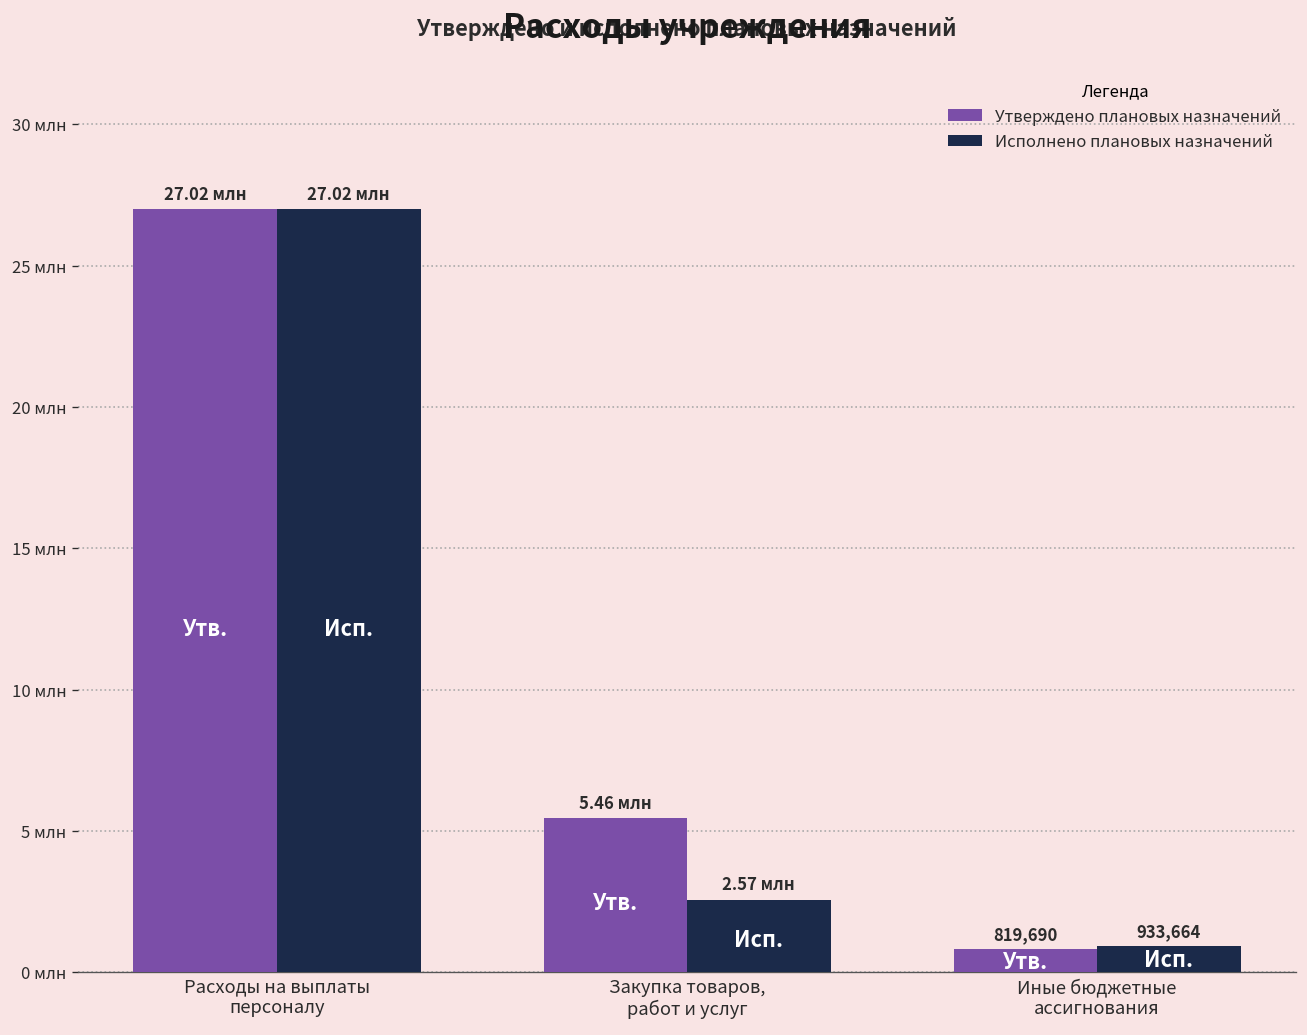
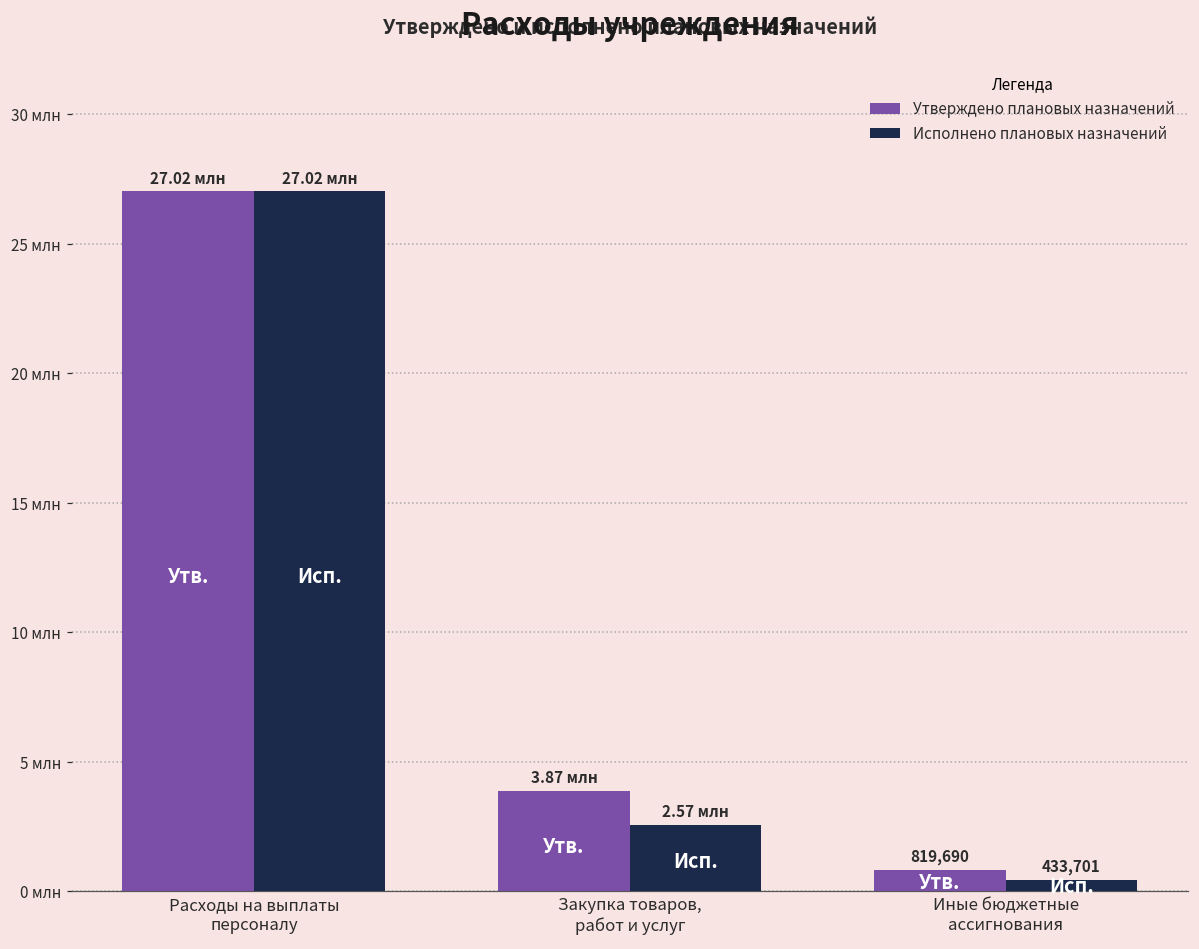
Утверждено плановых назначений, Закупка товаров, работ и услуг: 5.46 -> 3.87
Исполнено плановых назначений, Иные бюджетные ассигнования: 933,664 -> 433,701
